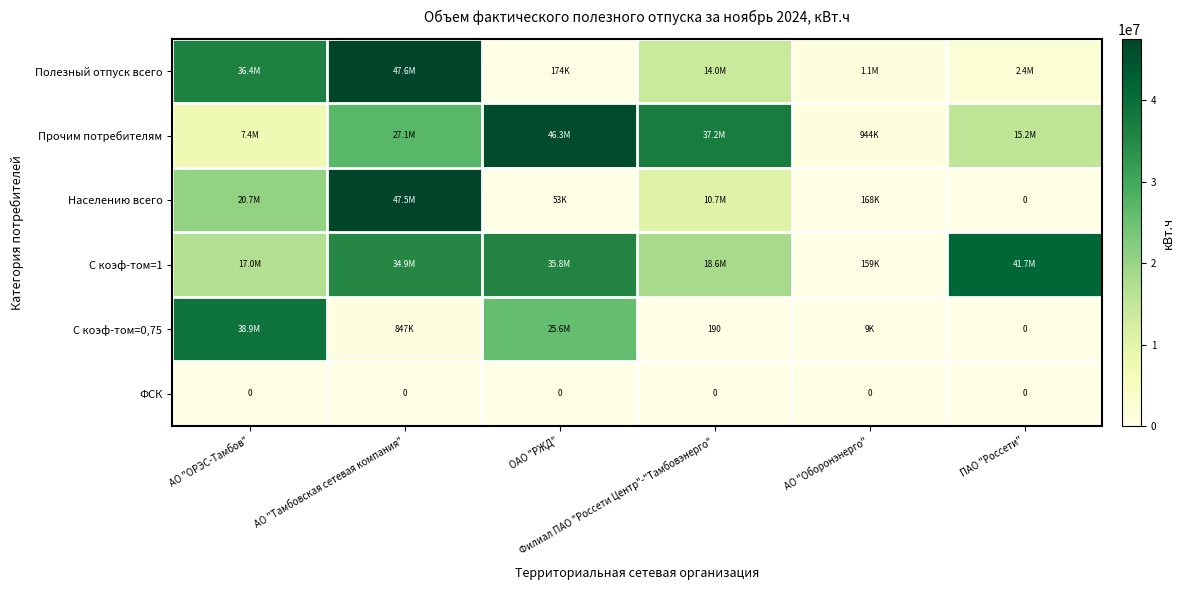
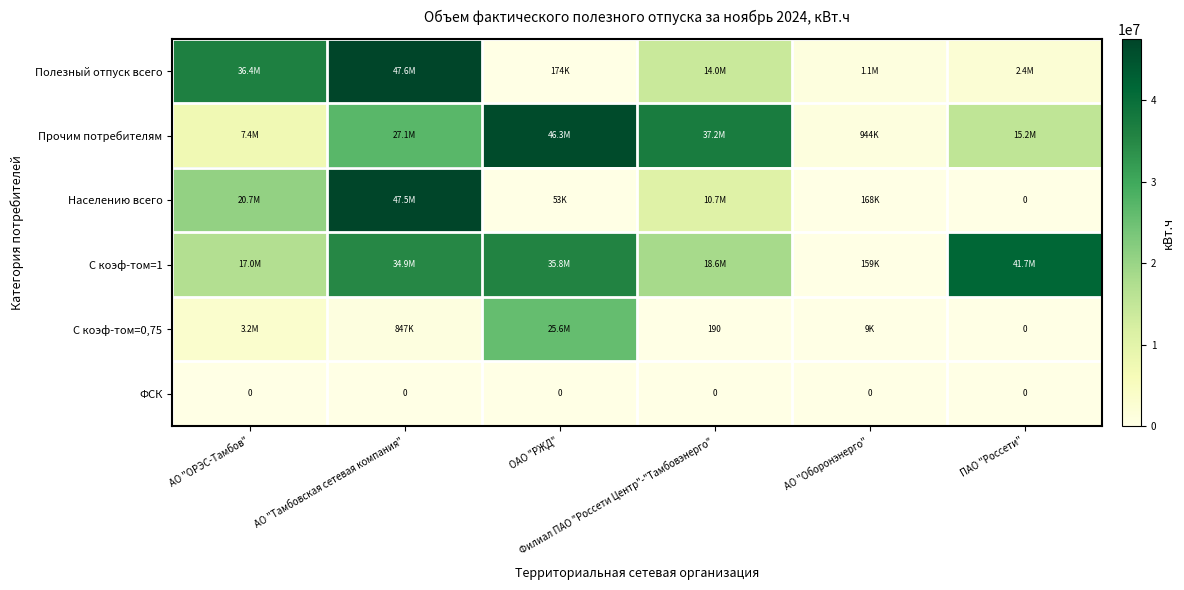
С коэф-том=0,75, АО "ОРЭС-Тамбов": 38.9M -> 3.2M
